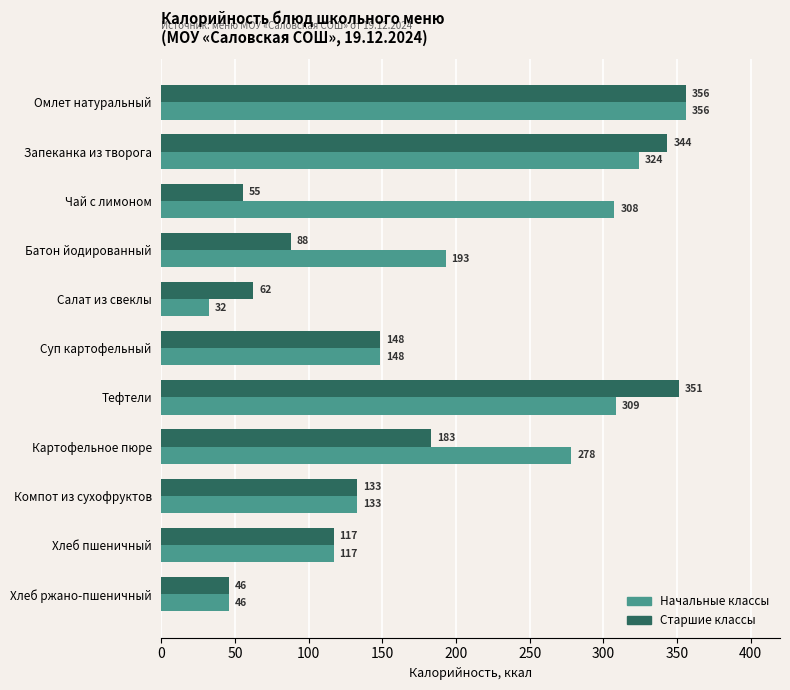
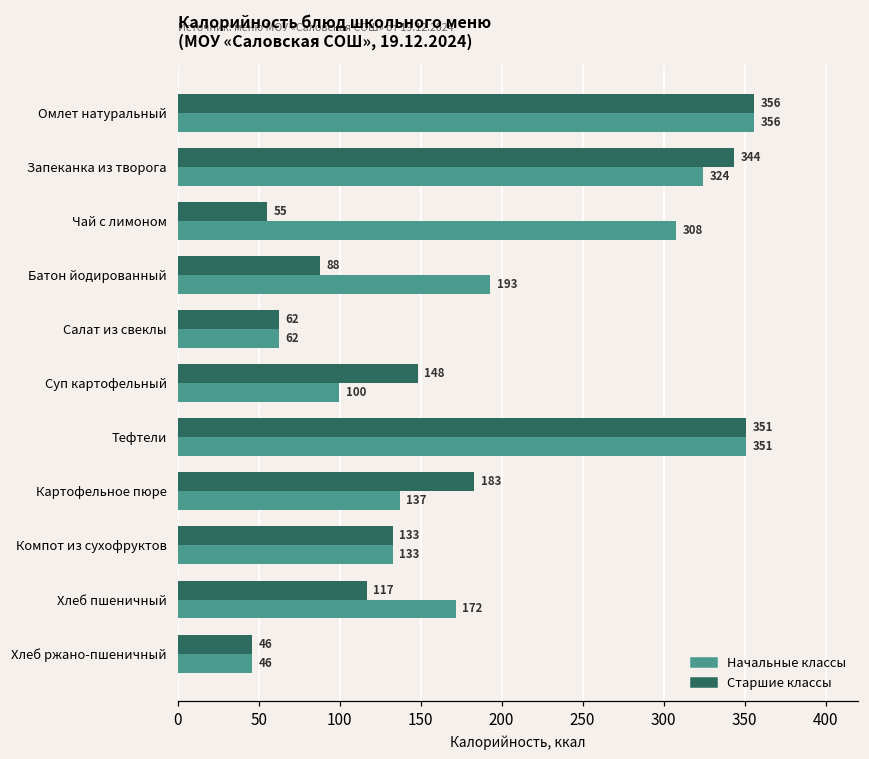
Начальные классы, Салат из свеклы: 32 -> 62
Начальные классы, Суп картофельный: 148 -> 100
Начальные классы, Тефтели: 309 -> 351
Начальные классы, Картофельное пюре: 278 -> 137
Начальные классы, Хлеб пшеничный: 117 -> 172
